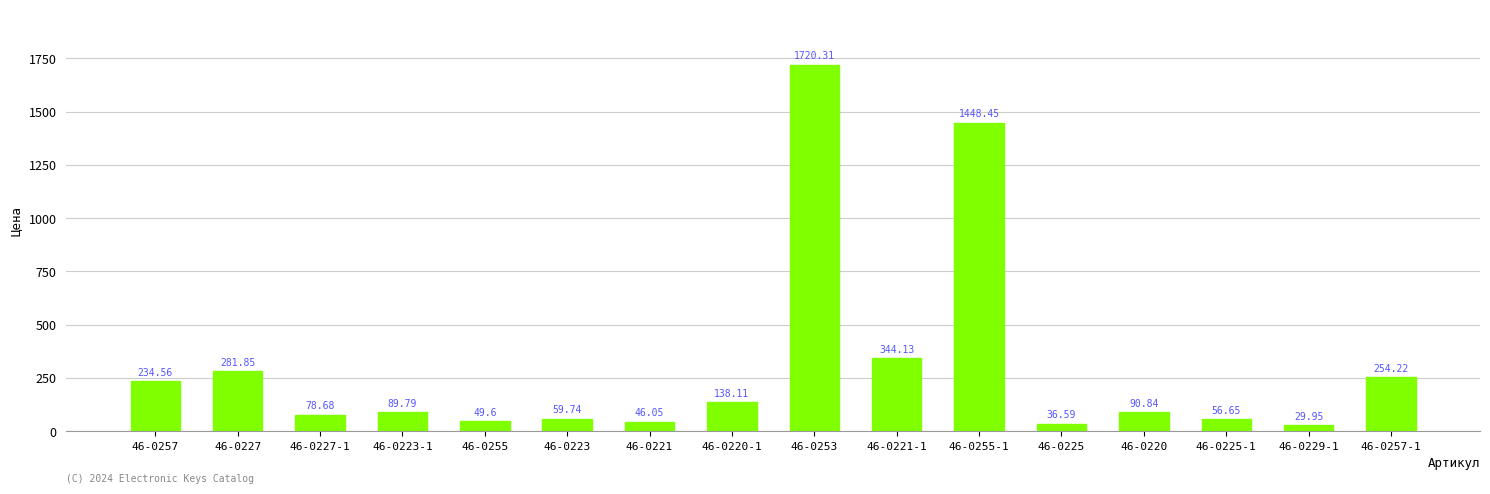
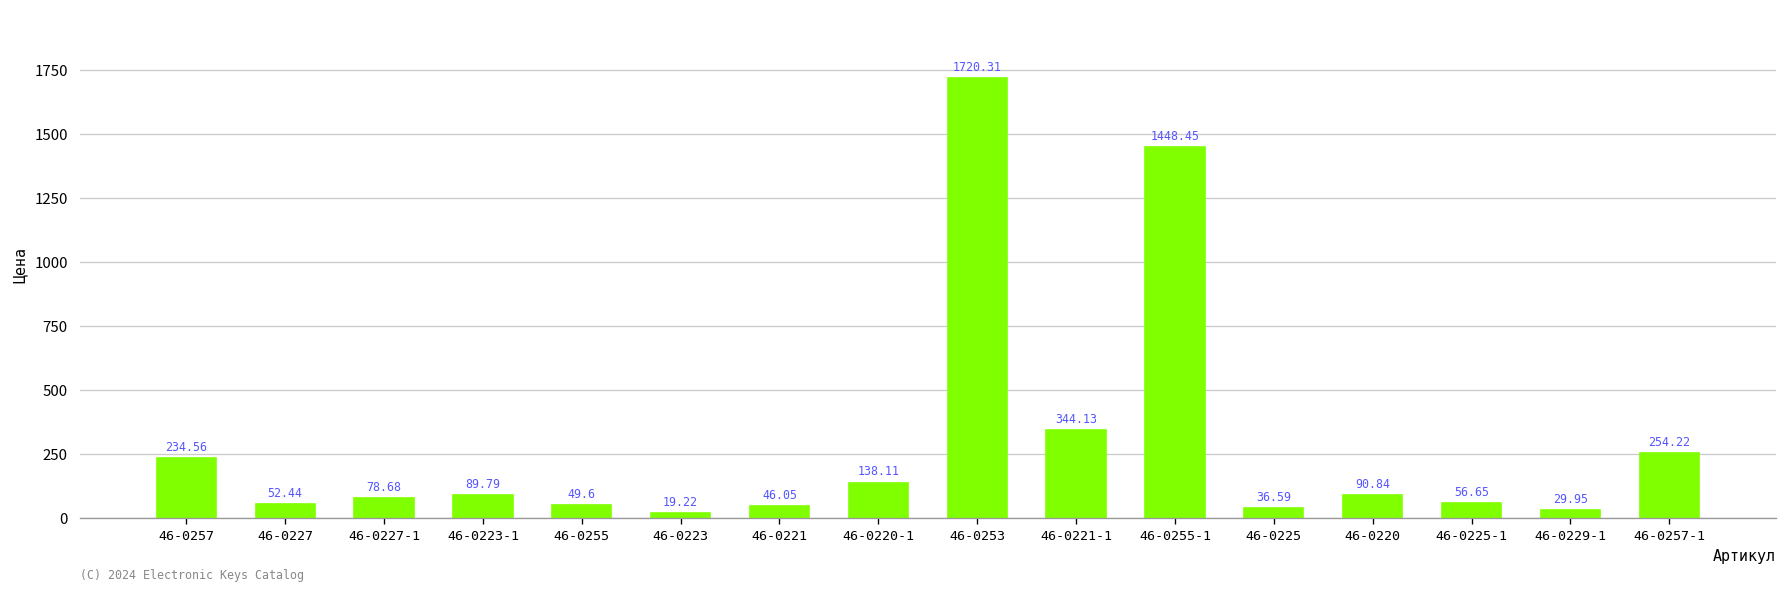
46-0227: 281.85 -> 52.44
46-0223: 59.74 -> 19.22
